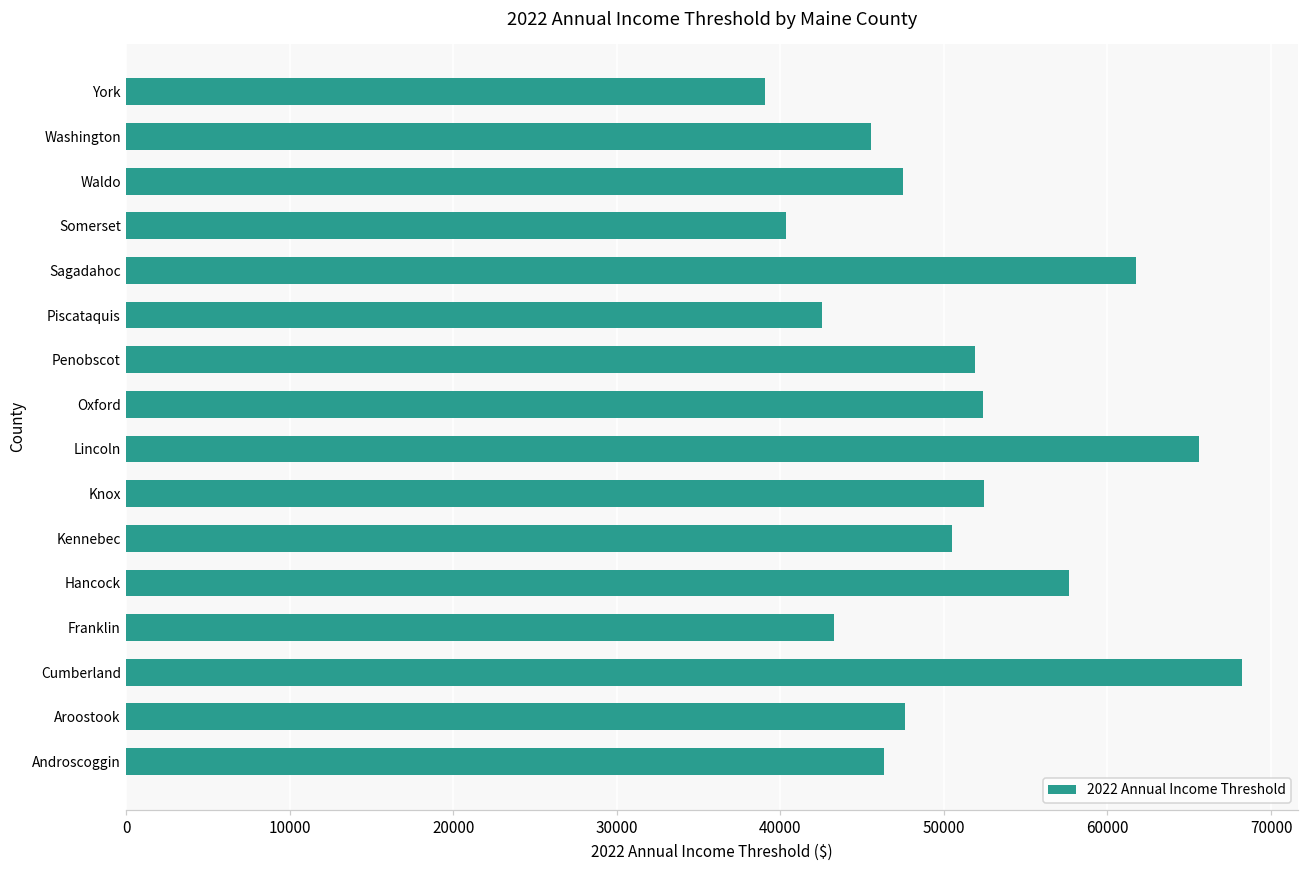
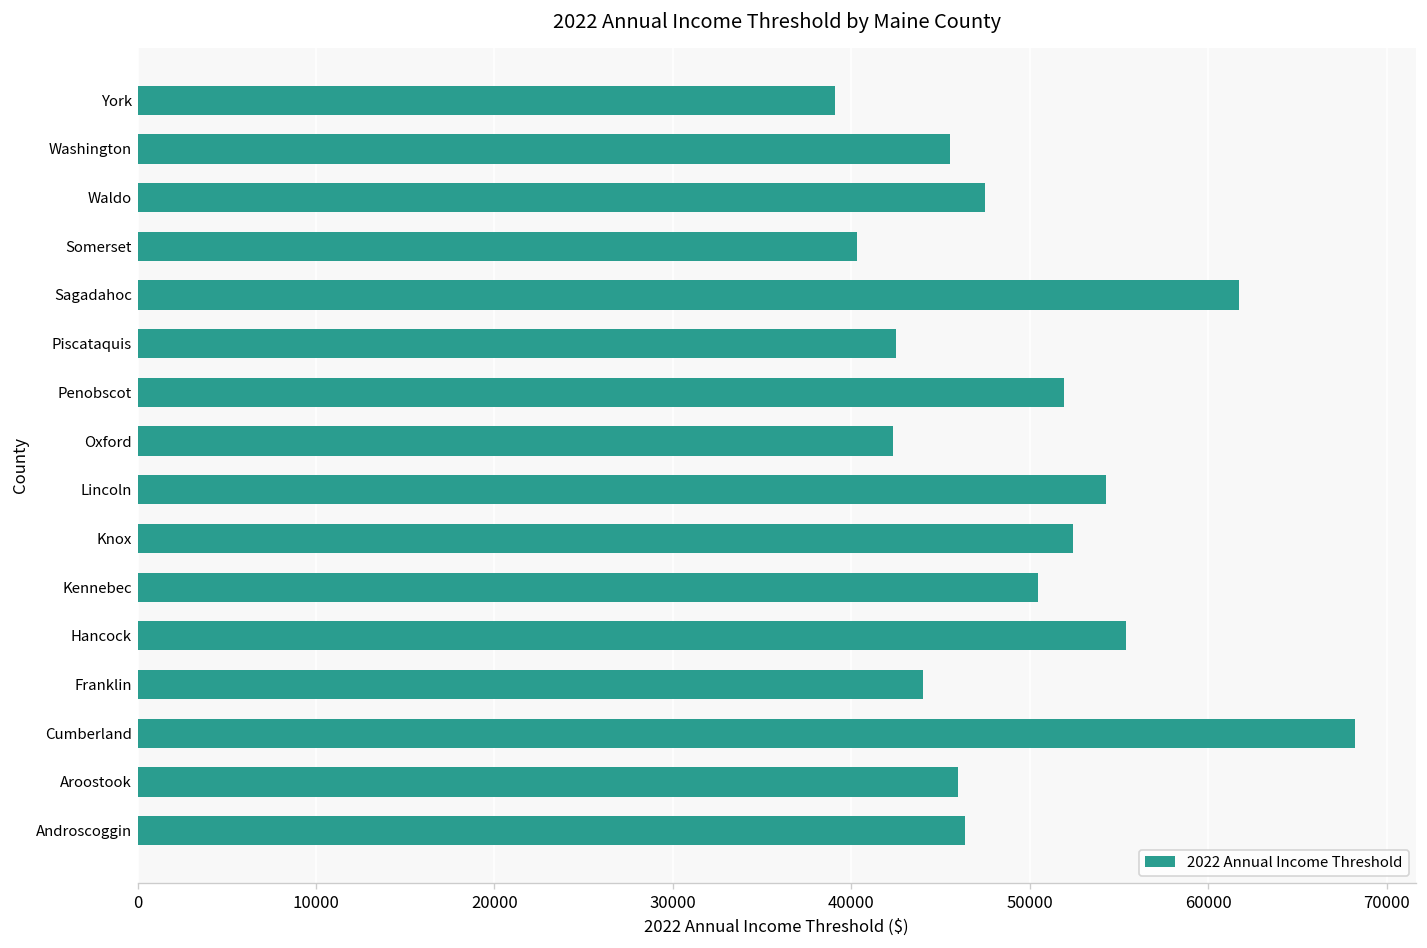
Oxford: 52400 -> 42300
Lincoln: 65600 -> 54300
Hancock: 57600 -> 55400
Franklin: 43300 -> 44000
Aroostook: 47600 -> 46000
